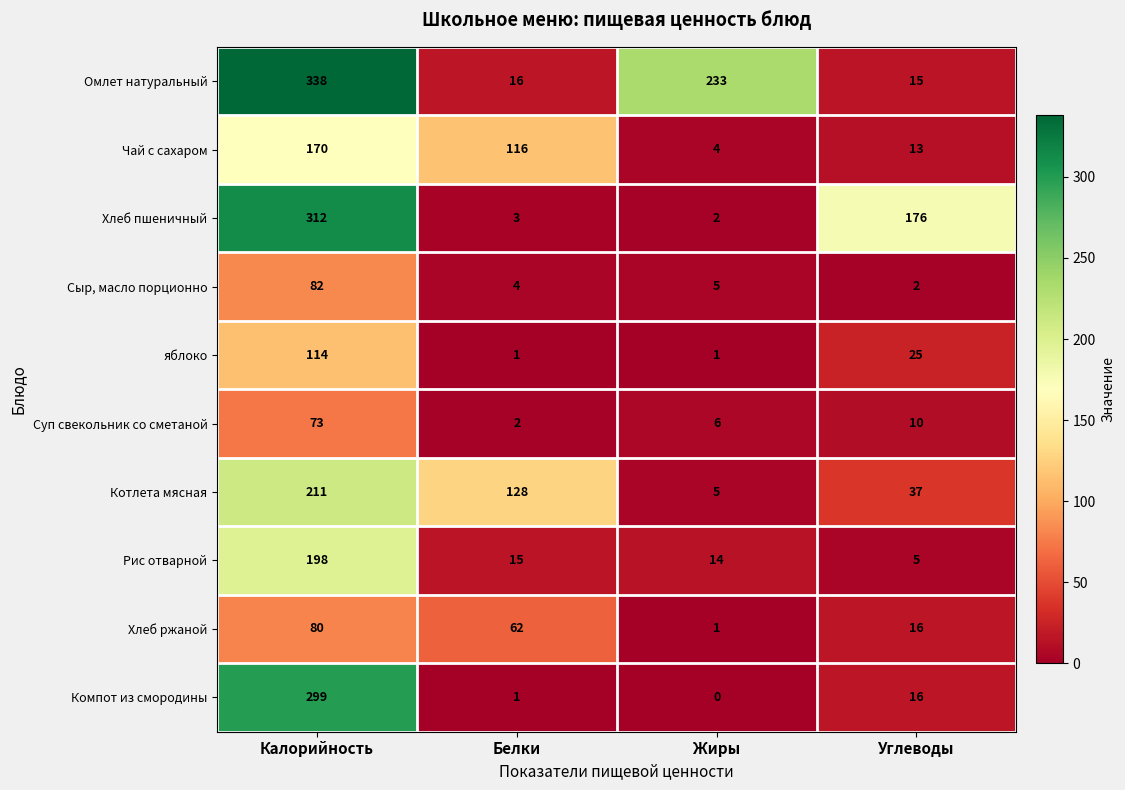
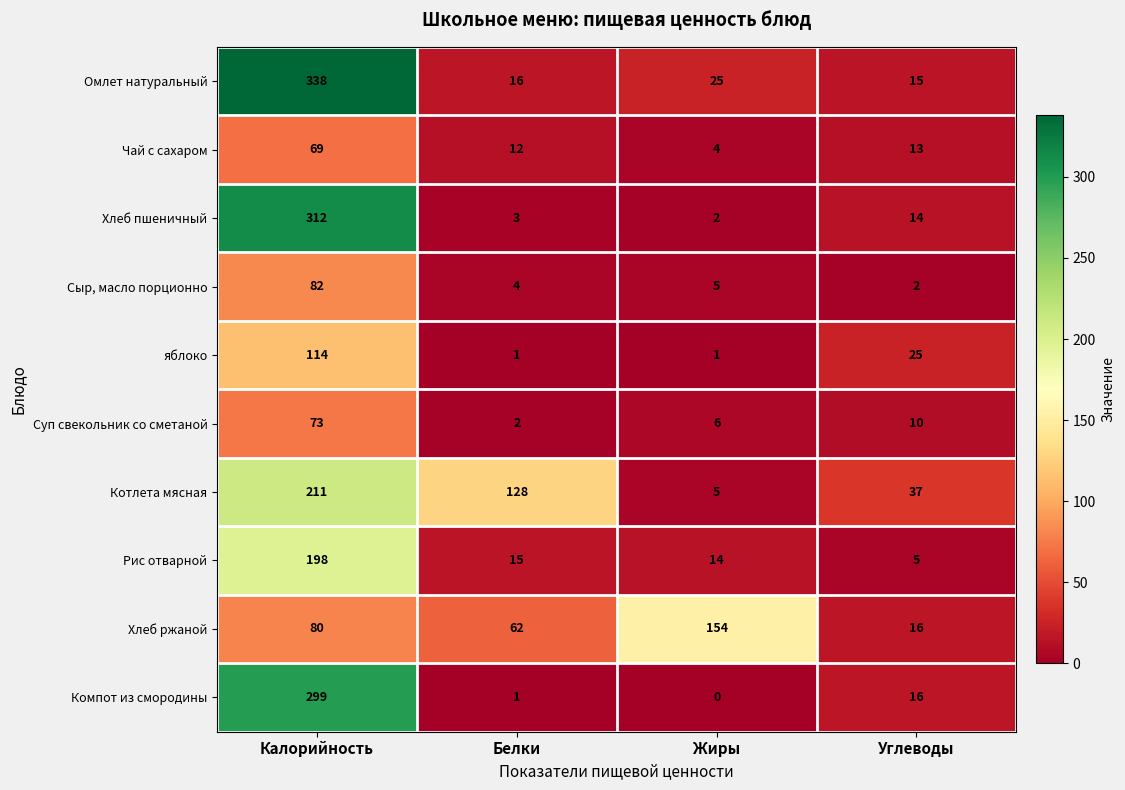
Омлет натуральный, Жиры: 233 -> 25
Чай с сахаром, Калорийность: 170 -> 69
Чай с сахаром, Белки: 116 -> 12
Хлеб пшеничный, Углеводы: 176 -> 14
Хлеб ржаной, Жиры: 1 -> 154
